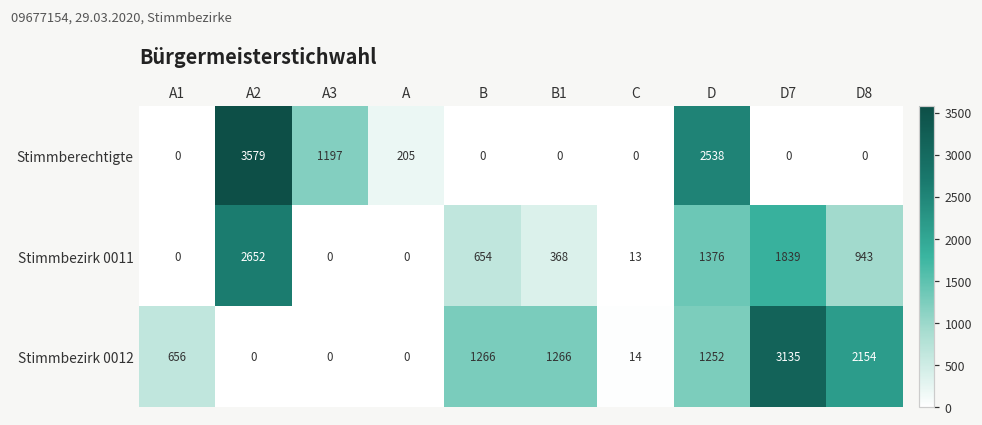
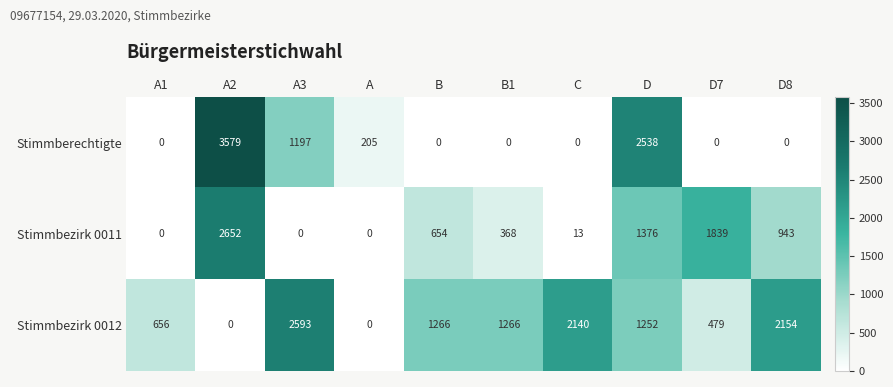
Stimmbezirk 0012, A3: 0 -> 2593
Stimmbezirk 0012, C: 14 -> 2140
Stimmbezirk 0012, D7: 3135 -> 479
